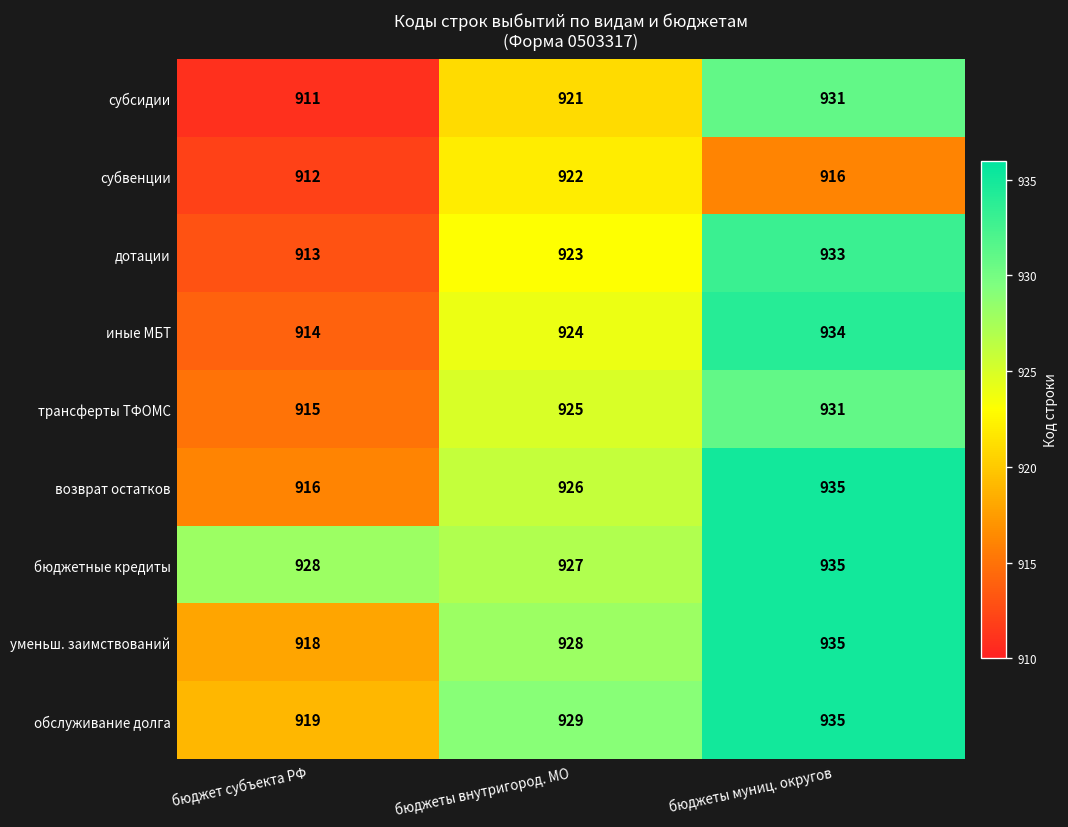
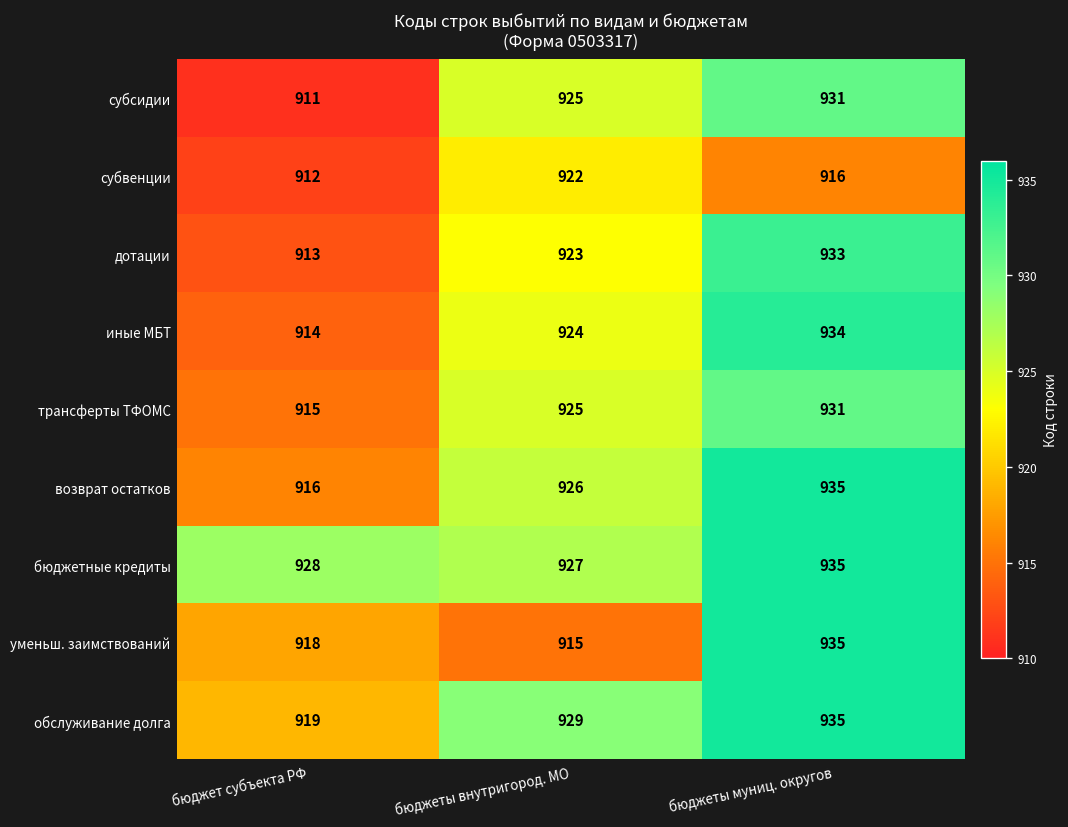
субсидии, бюджеты внутригород. МО: 921 -> 925
уменьш. заимствований, бюджеты внутригород. МО: 928 -> 915
